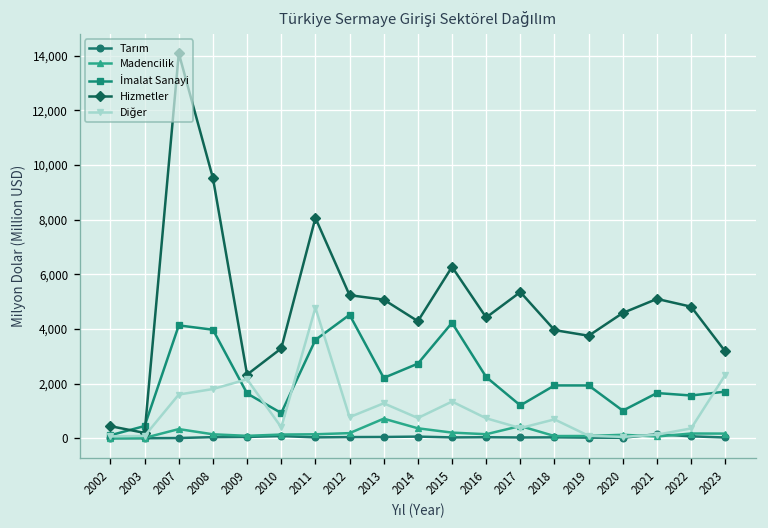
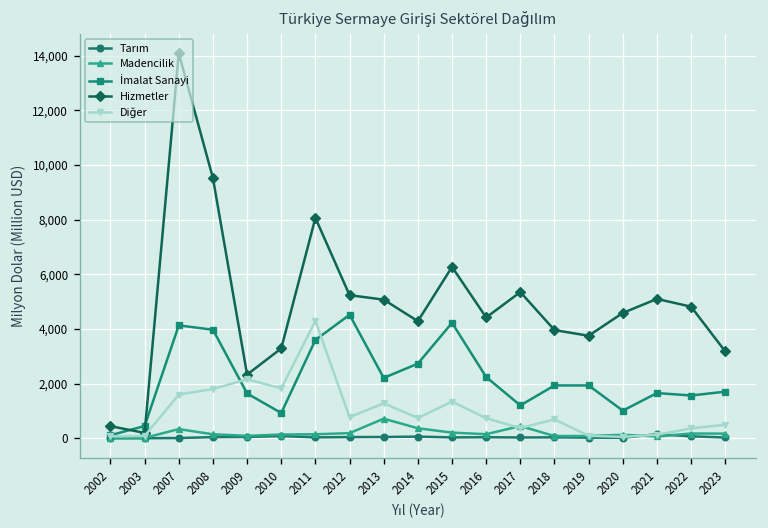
Diğer, 2010: 400 -> 1,800
Diğer, 2011: 4,800 -> 4,300
Diğer, 2023: 2,300 -> 500
